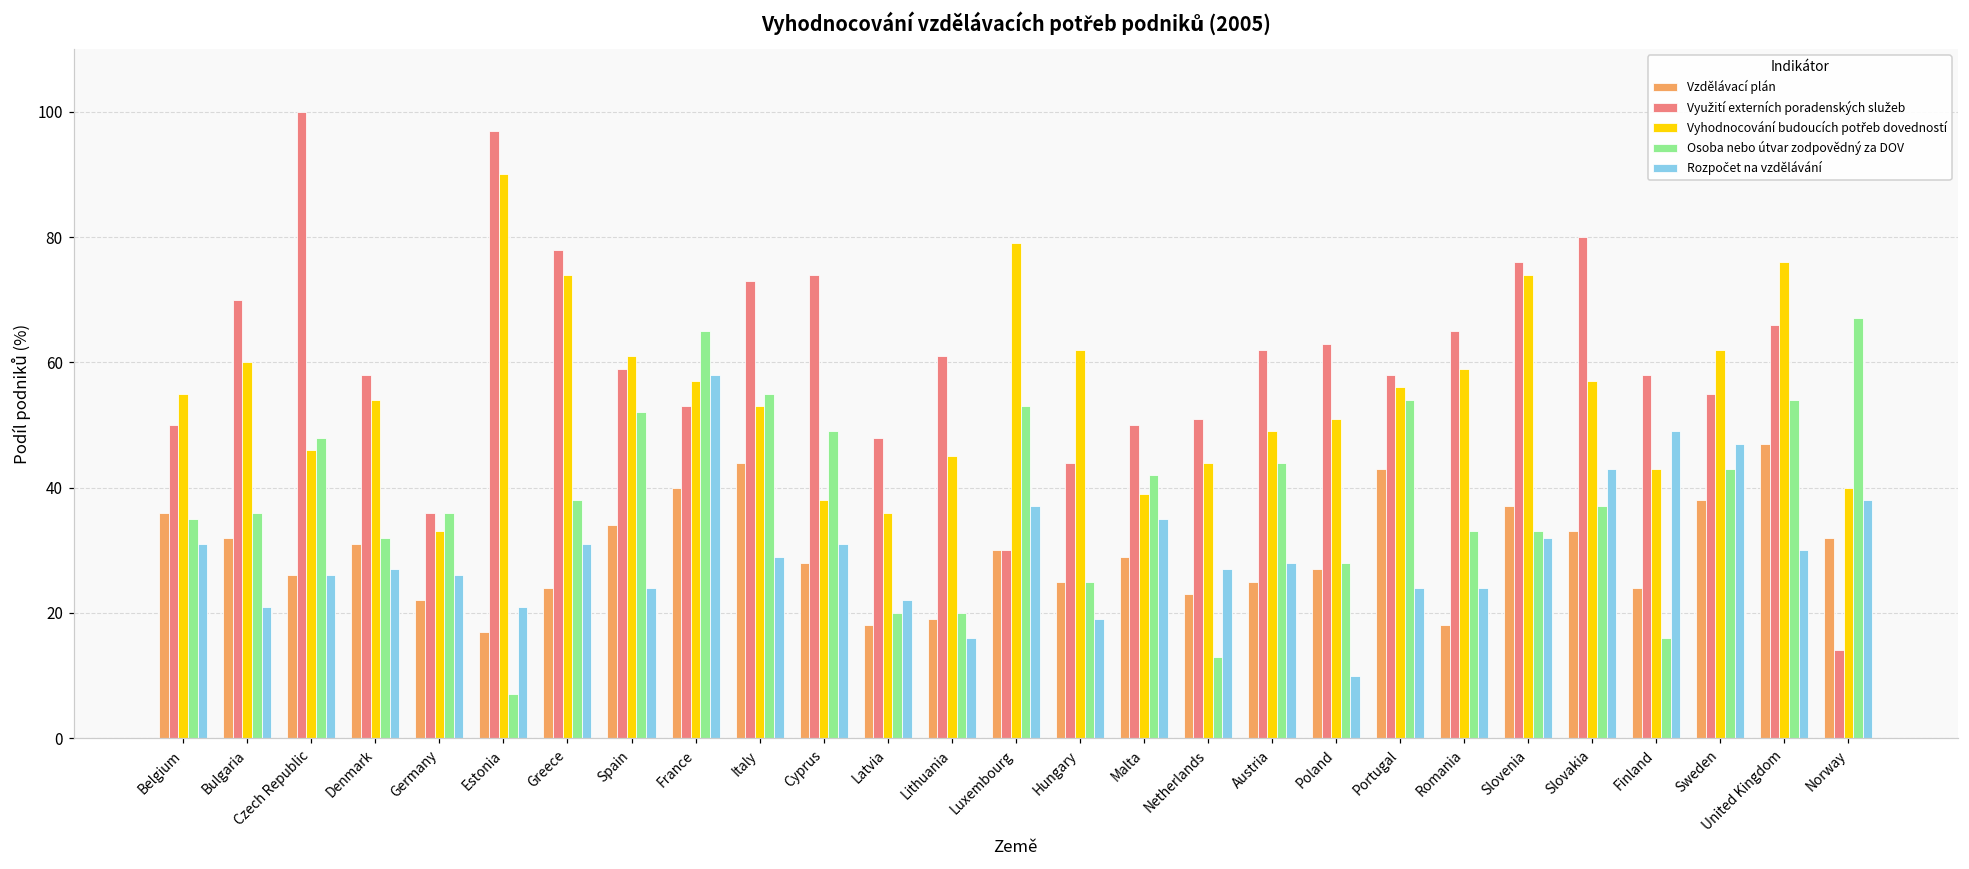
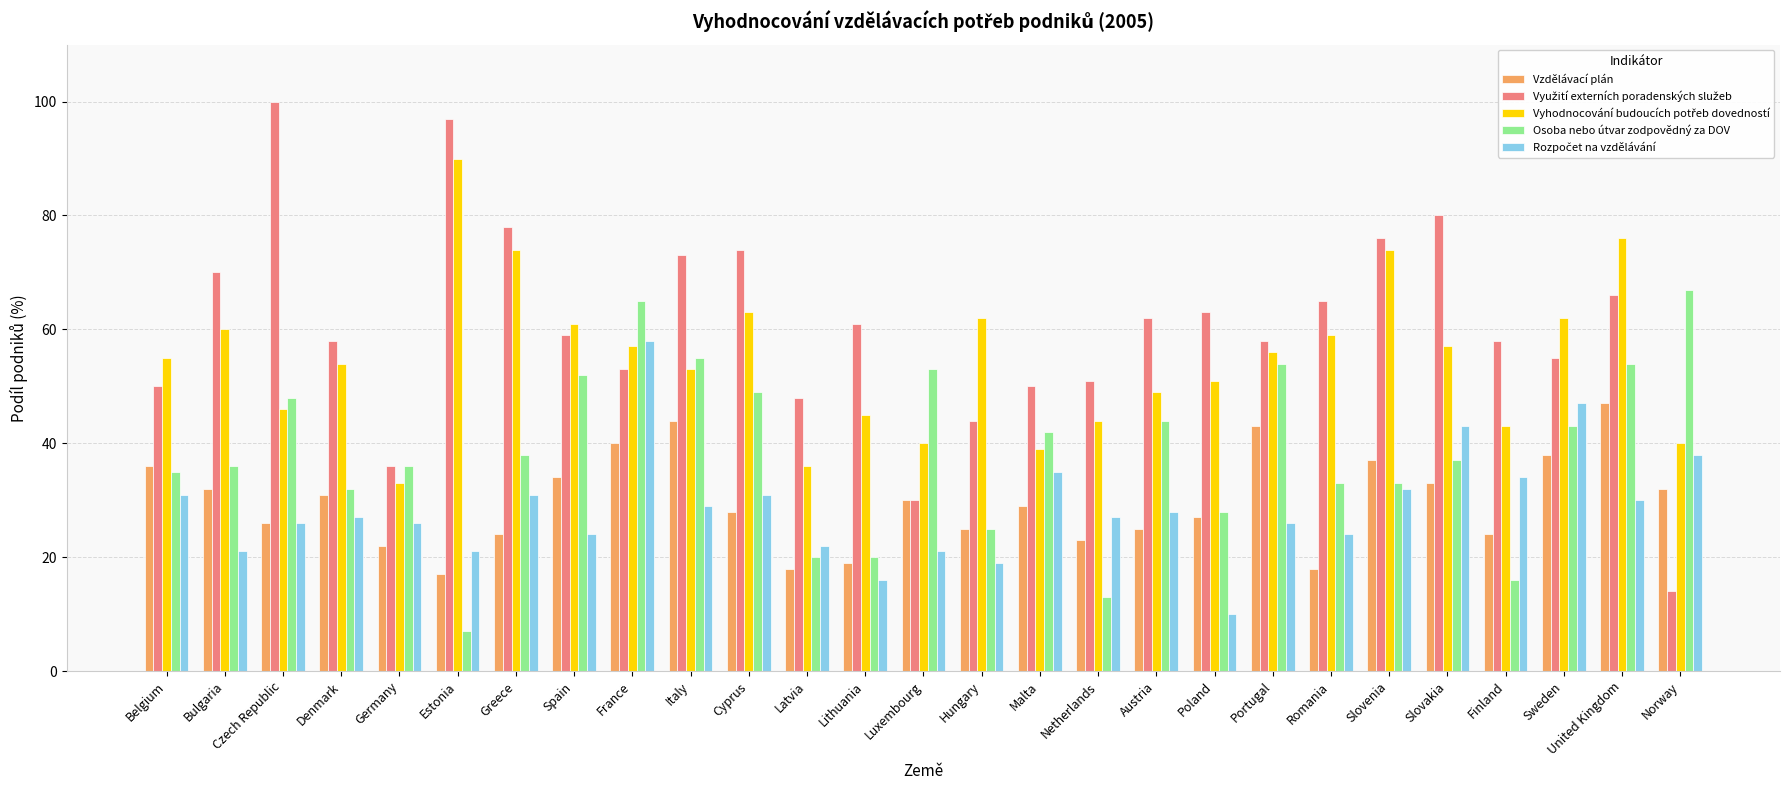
Vyhodnocování budoucích potřeb dovedností, Cyprus: 38 -> 63
Vyhodnocování budoucích potřeb dovedností, Luxembourg: 79 -> 40
Rozpočet na vzdělávání, Luxembourg: 37 -> 21
Rozpočet na vzdělávání, Portugal: 24 -> 26
Rozpočet na vzdělávání, Finland: 49 -> 34
